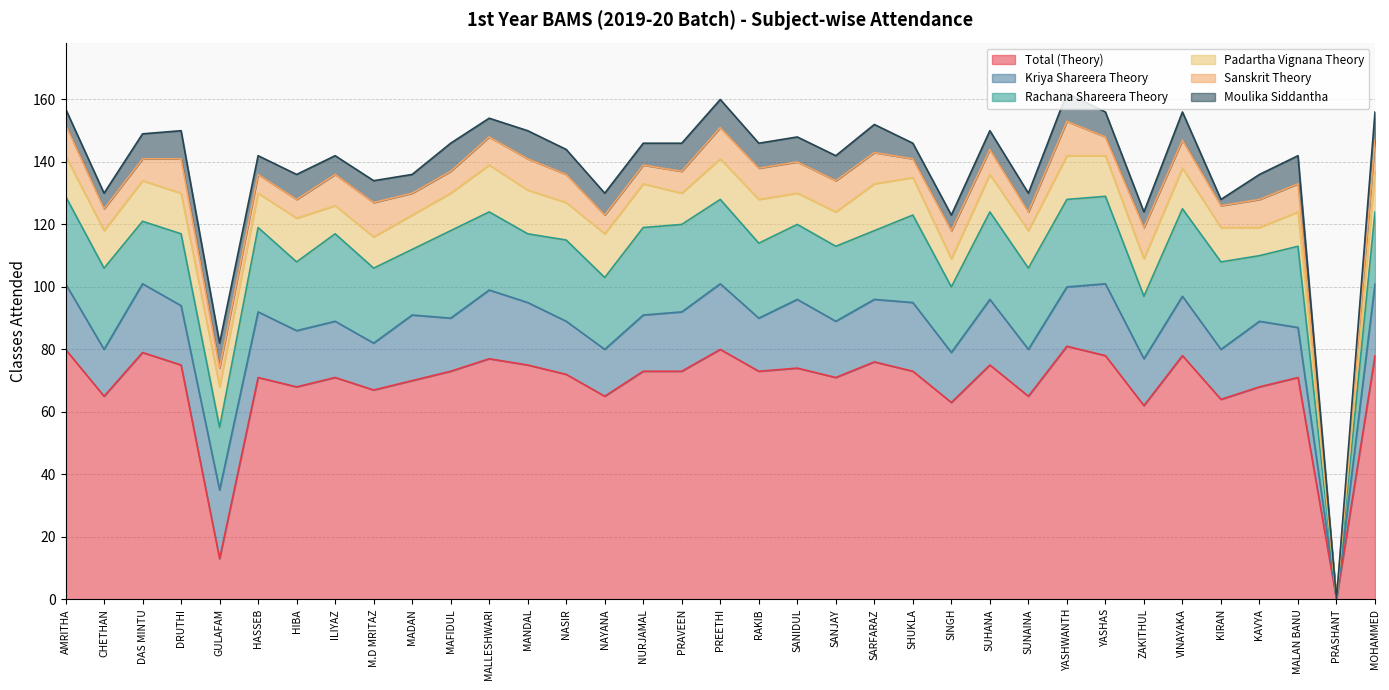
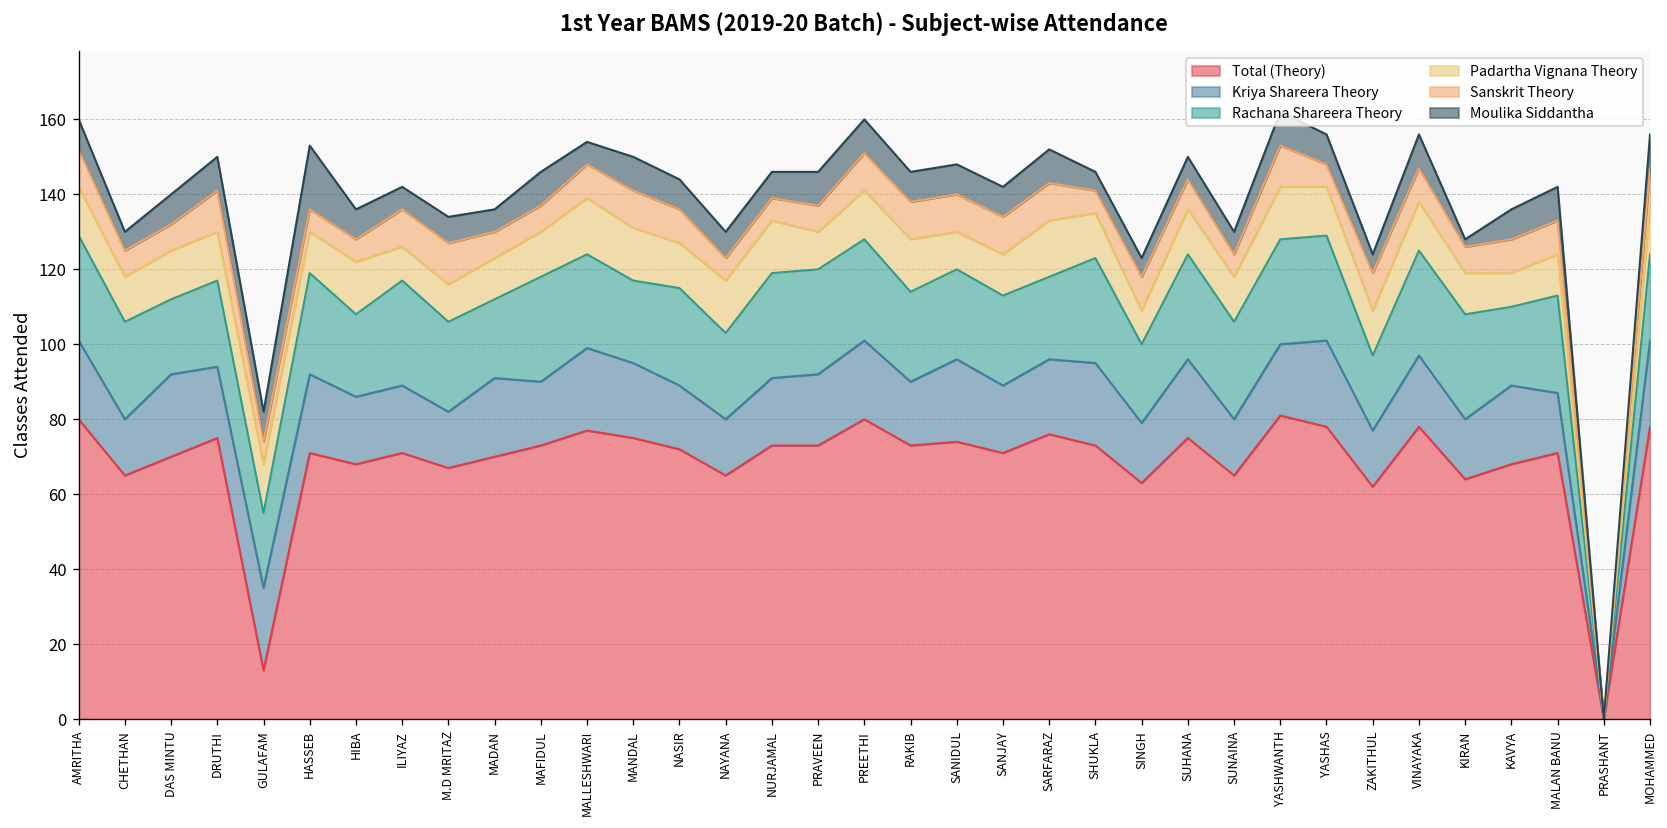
Moulika Siddantha, AMRITHA: 5 -> 8
Total (Theory), DAS MINTU: 79 -> 70
Moulika Siddantha, HASSEB: 6 -> 17
